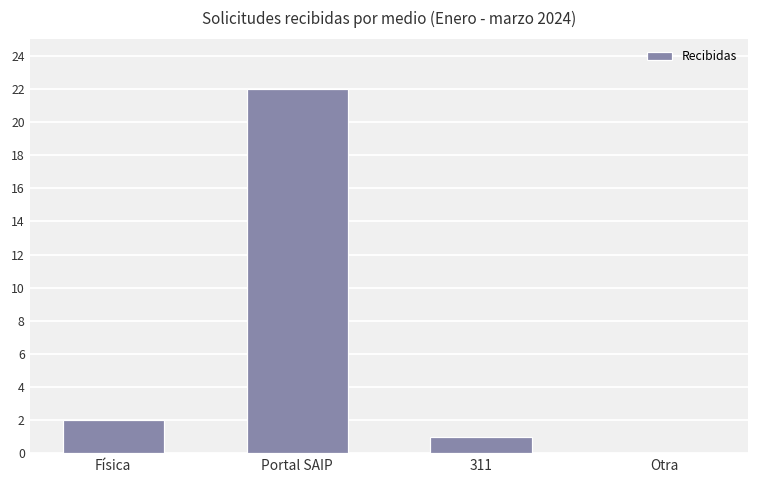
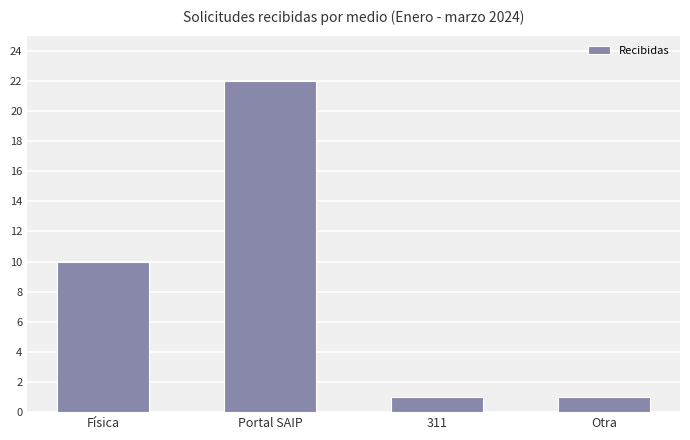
Física: 2 -> 10
Otra: 0 -> 1
